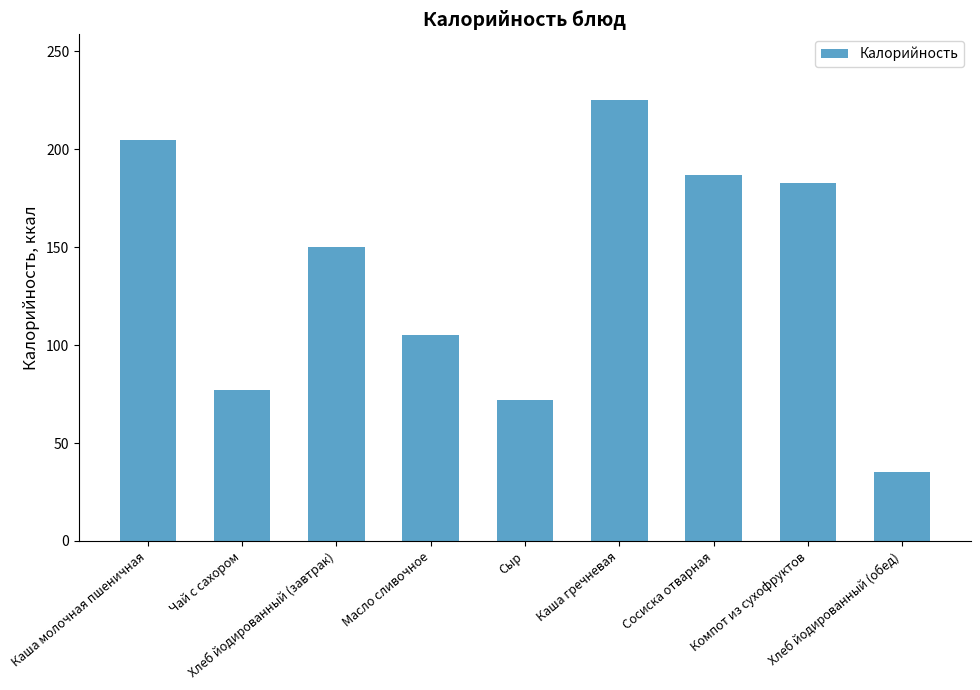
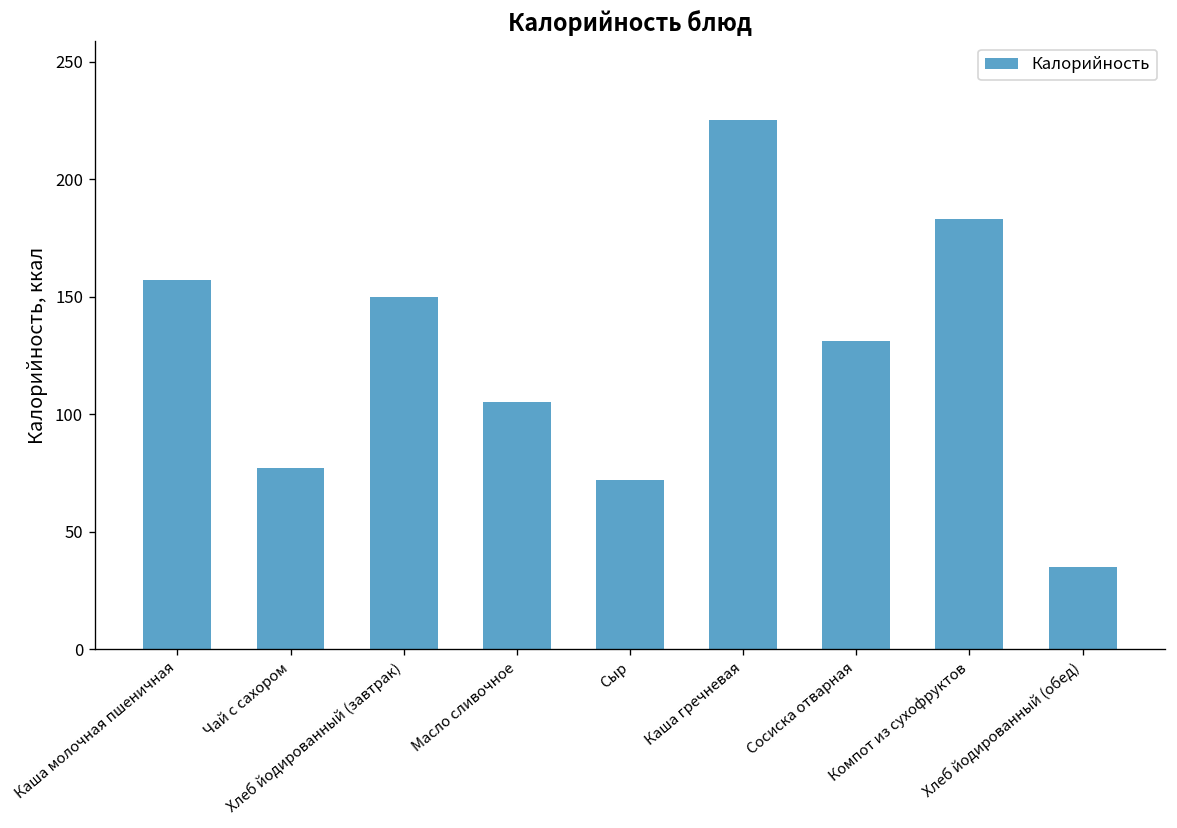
Каша молочная пшеничная: 205 -> 157
Сосиска отварная: 187 -> 131
